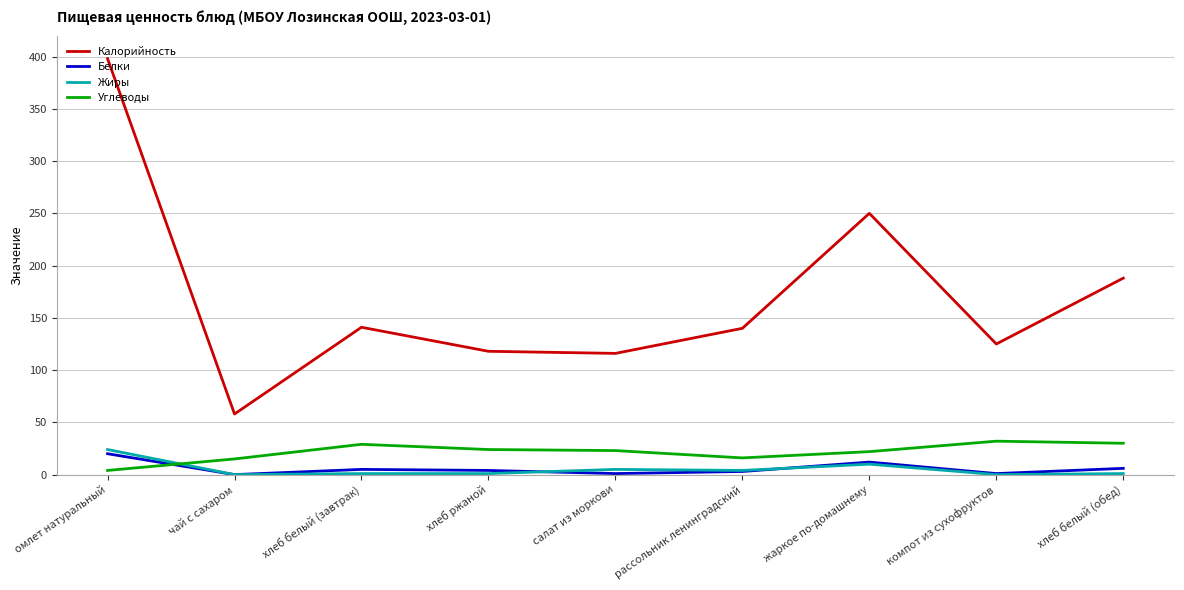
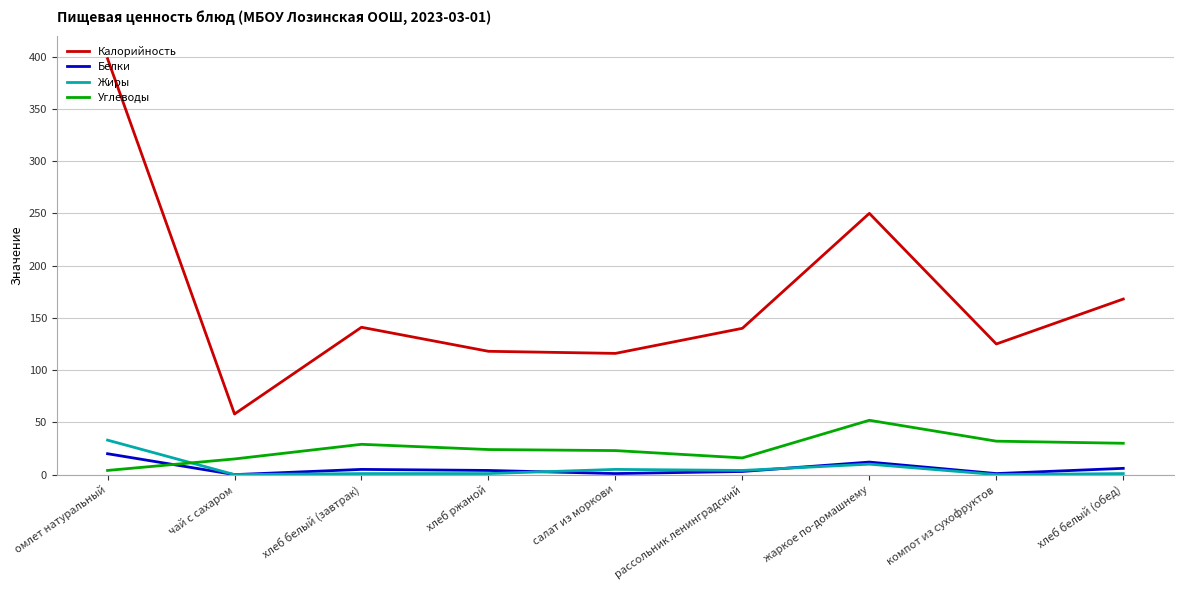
Жиры, омлет натуральный: 24 -> 33
Углеводы, жаркое по-домашнему: 22 -> 52
Калорийность, хлеб белый (обед): 188 -> 168
